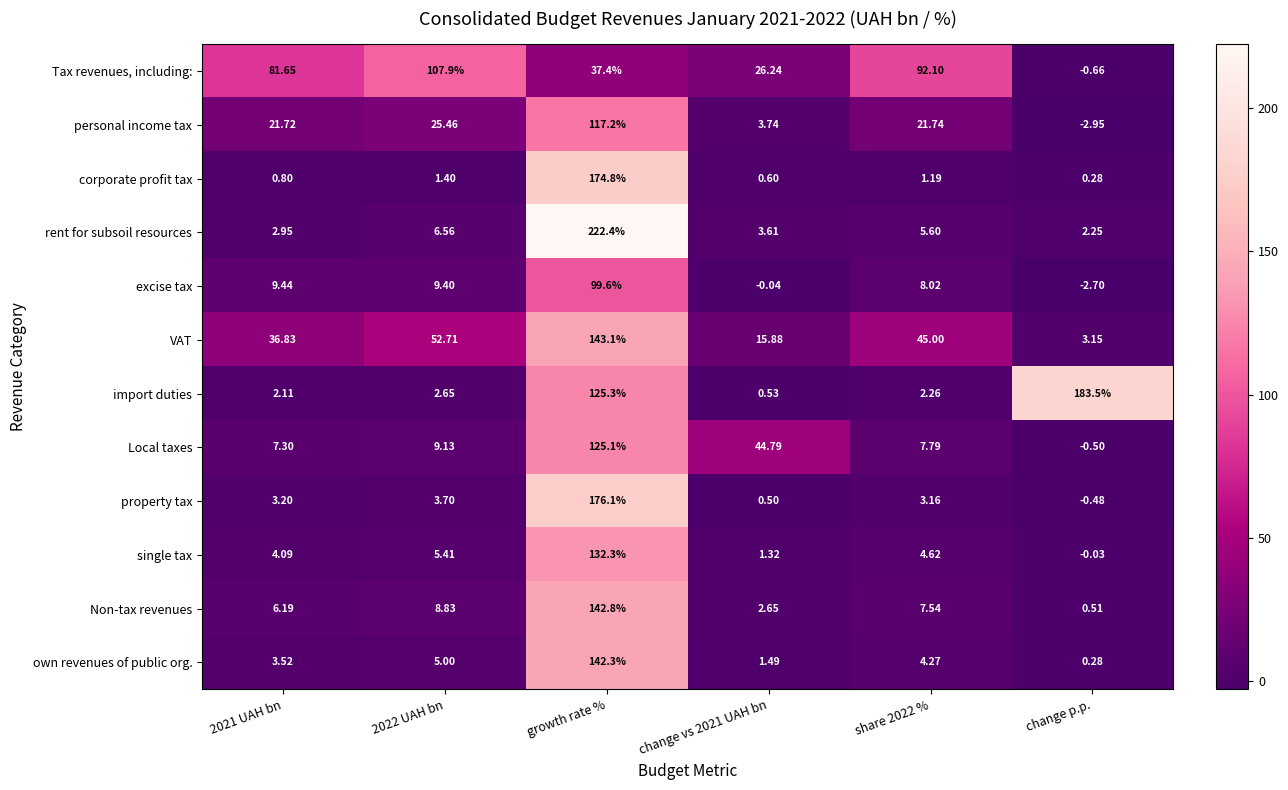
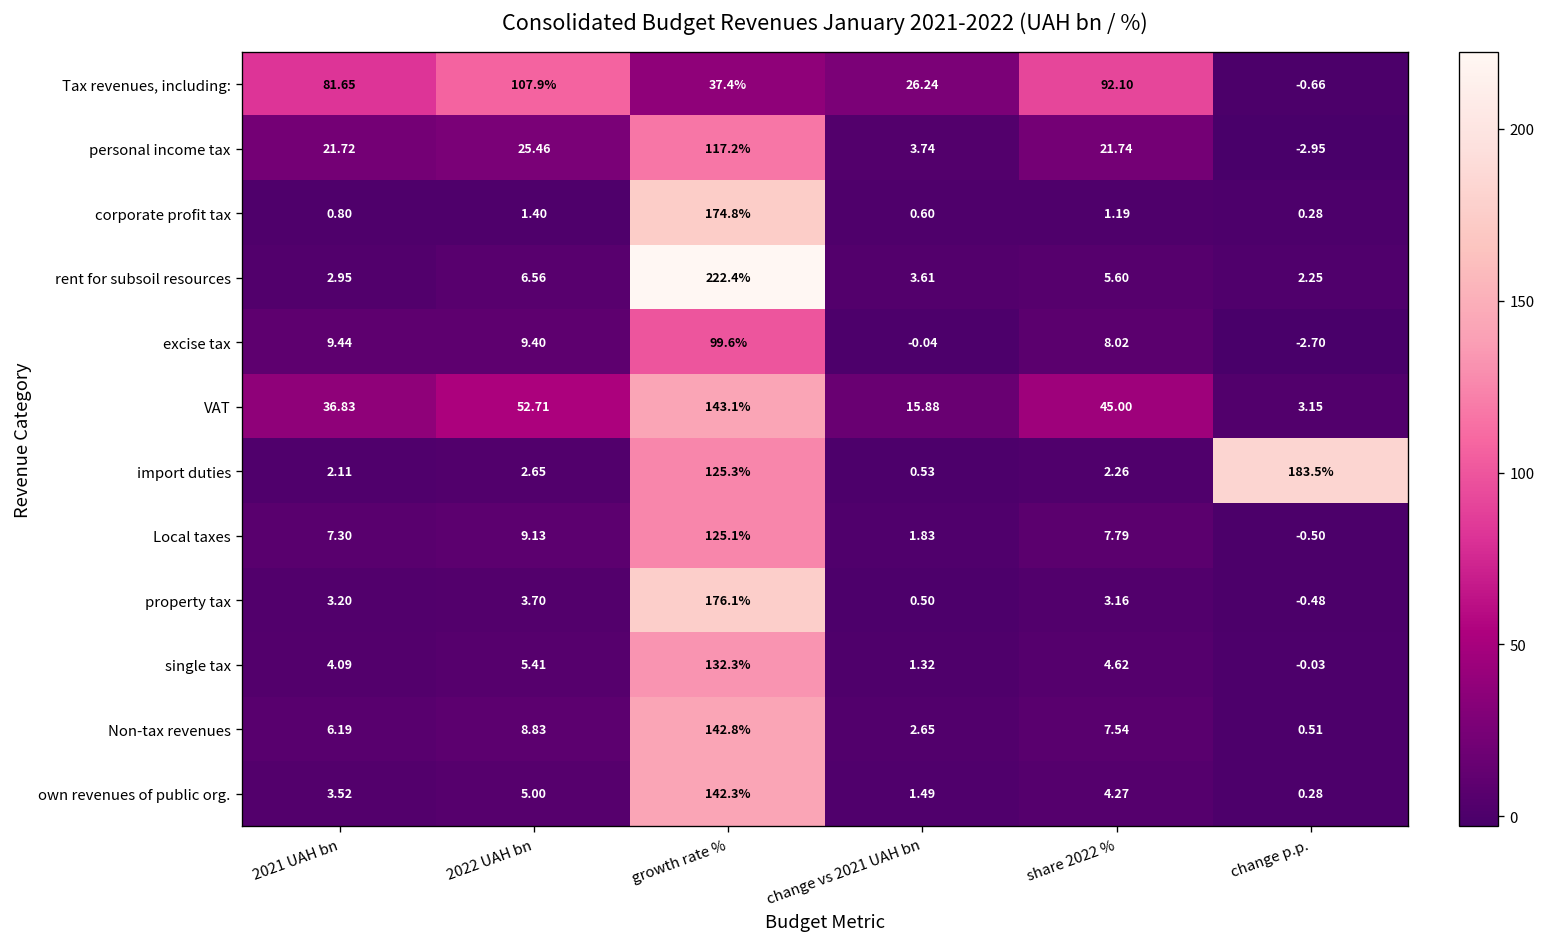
Local taxes, change vs 2021 UAH bn: 44.79 -> 1.83
